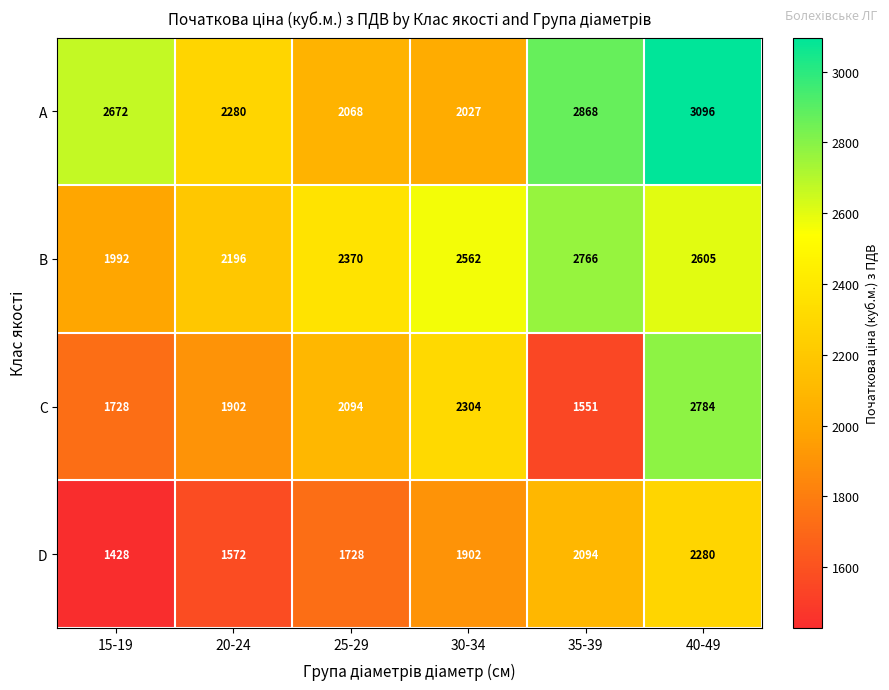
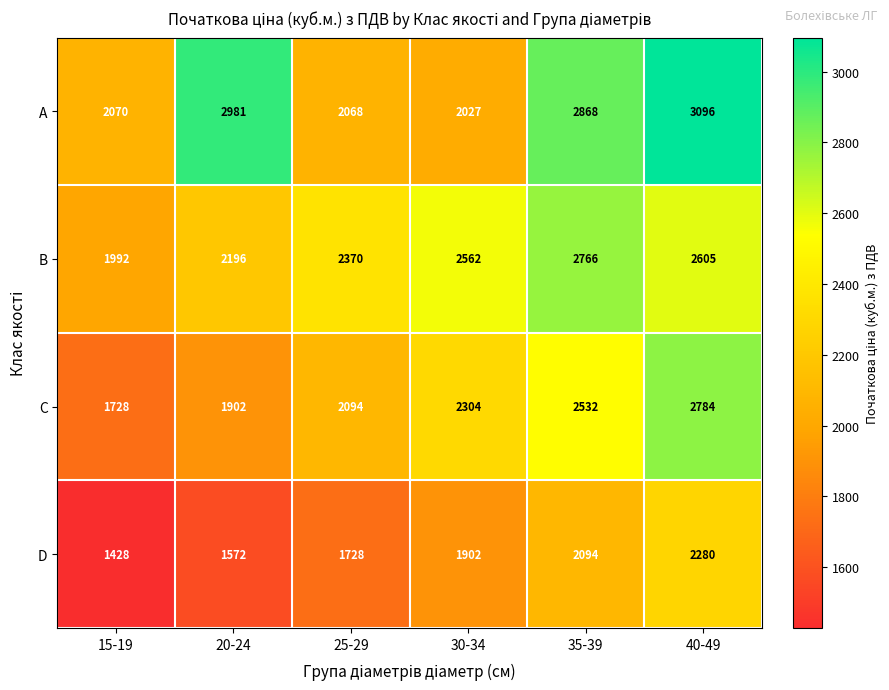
A, 15-19: 2672 -> 2070
A, 20-24: 2280 -> 2981
C, 35-39: 1551 -> 2532
